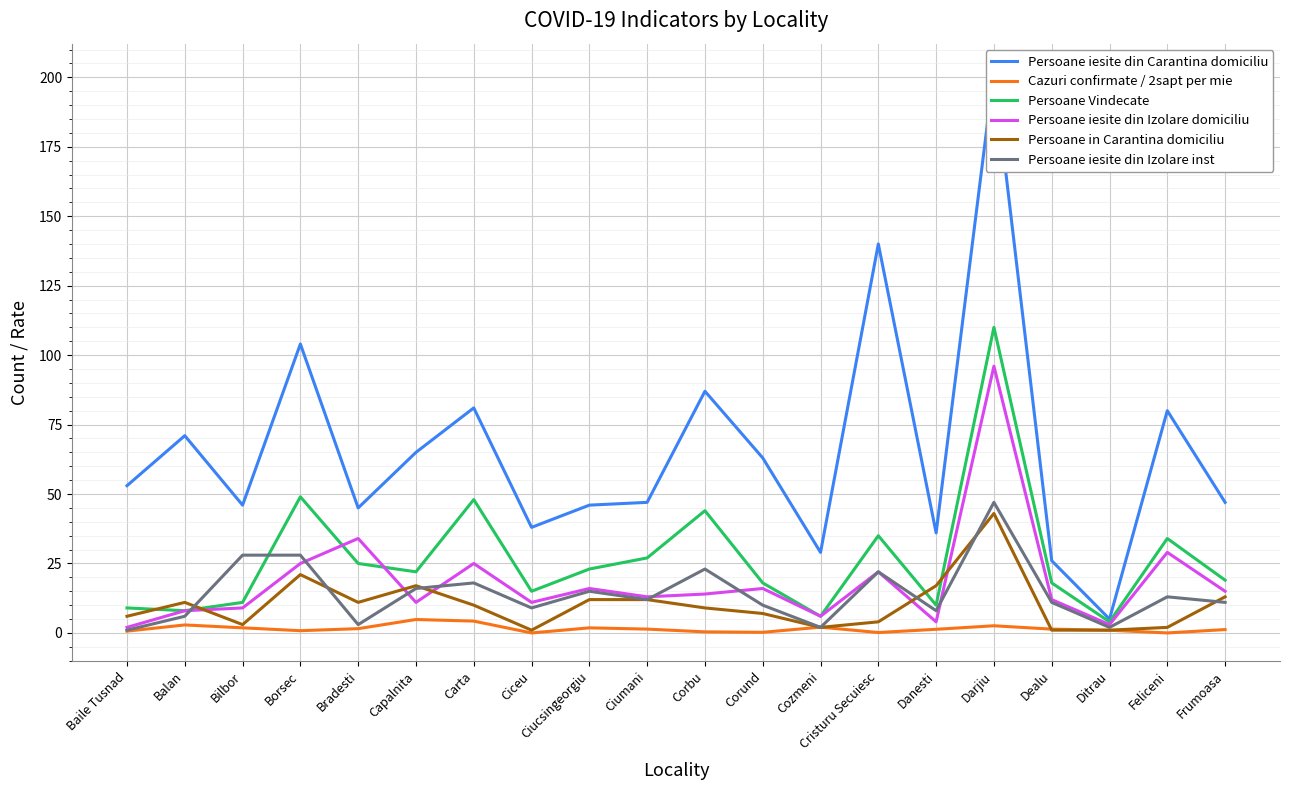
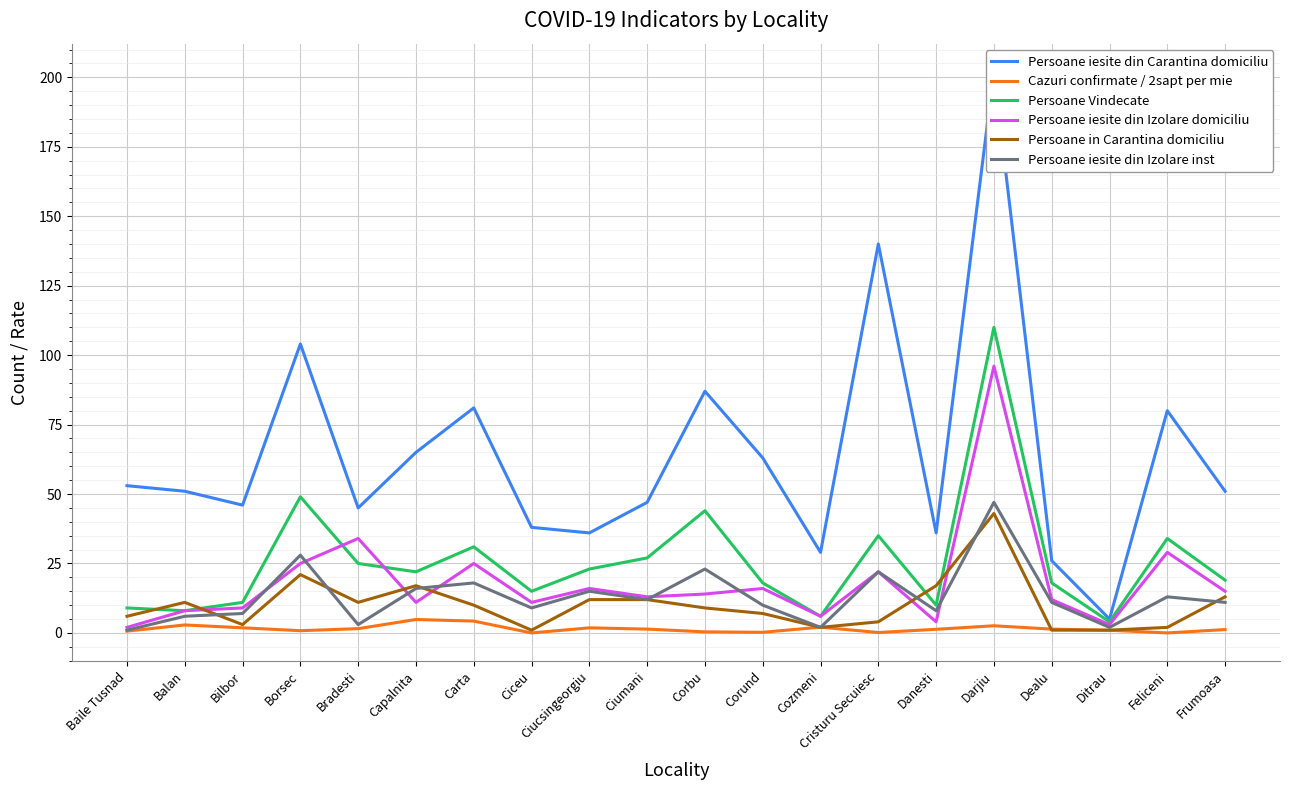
Persoane iesite din Carantina domiciliu, Balan: 71 -> 51
Persoane iesite din Izolare inst, Bilbor: 28 -> 7
Persoane Vindecate, Carta: 48 -> 31
Persoane iesite din Carantina domiciliu, Ciucsingeorgiu: 46 -> 36
Persoane iesite din Carantina domiciliu, Frumoasa: 47 -> 51
